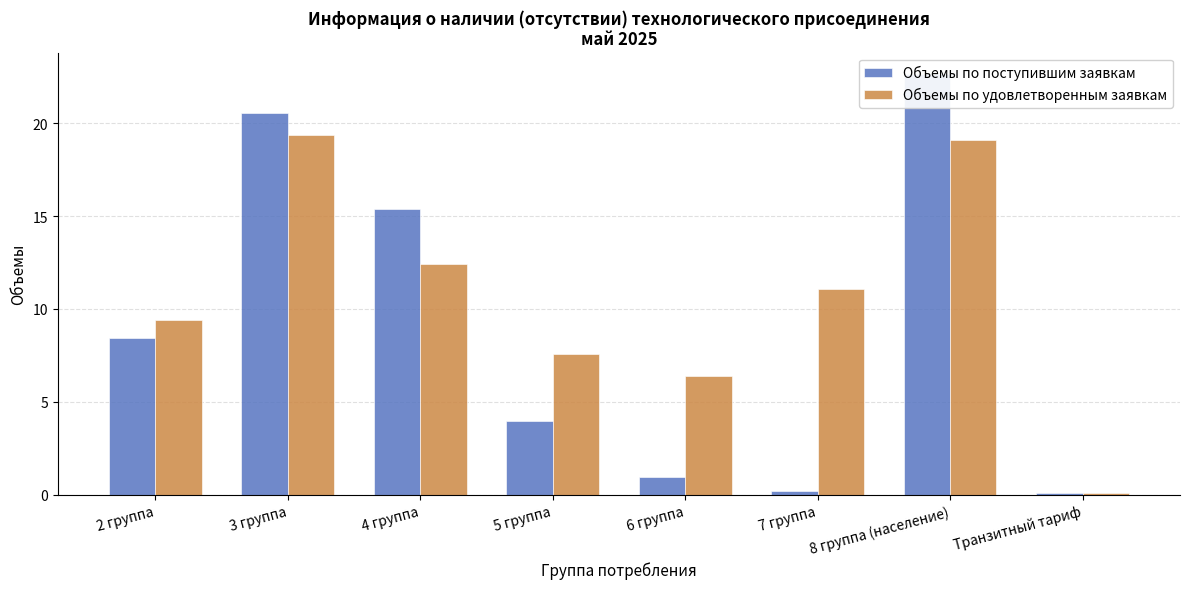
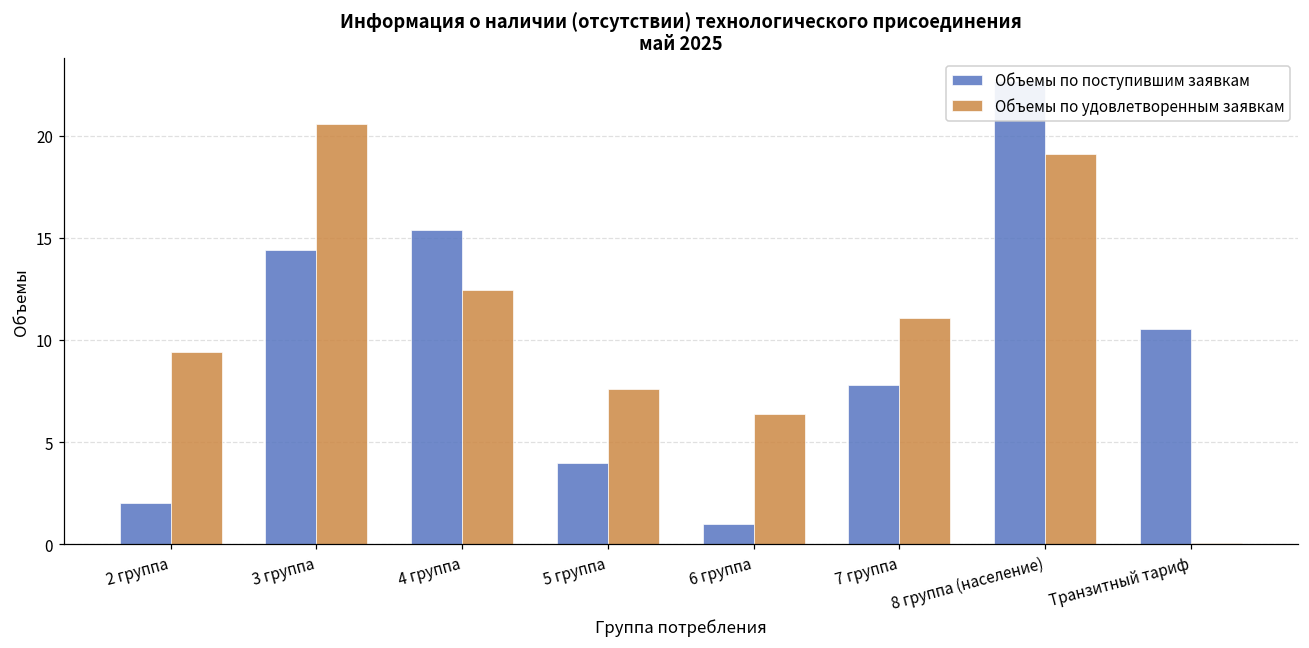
Объемы по поступившим заявкам, 2 группа: 8.4 -> 2.0
Объемы по поступившим заявкам, 3 группа: 20.6 -> 14.4
Объемы по удовлетворенным заявкам, 3 группа: 19.4 -> 20.6
Объемы по поступившим заявкам, 7 группа: 0.2 -> 7.8
Объемы по поступившим заявкам, Транзитный тариф: 0.1 -> 10.5
